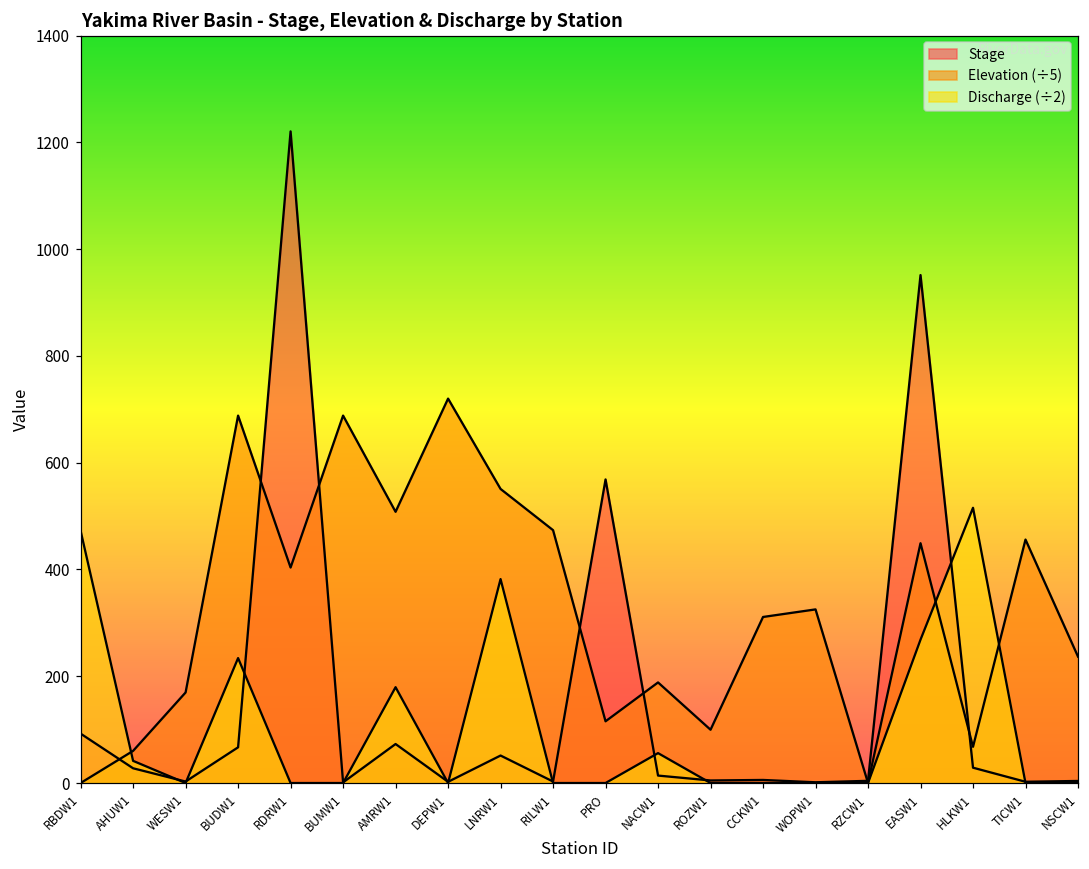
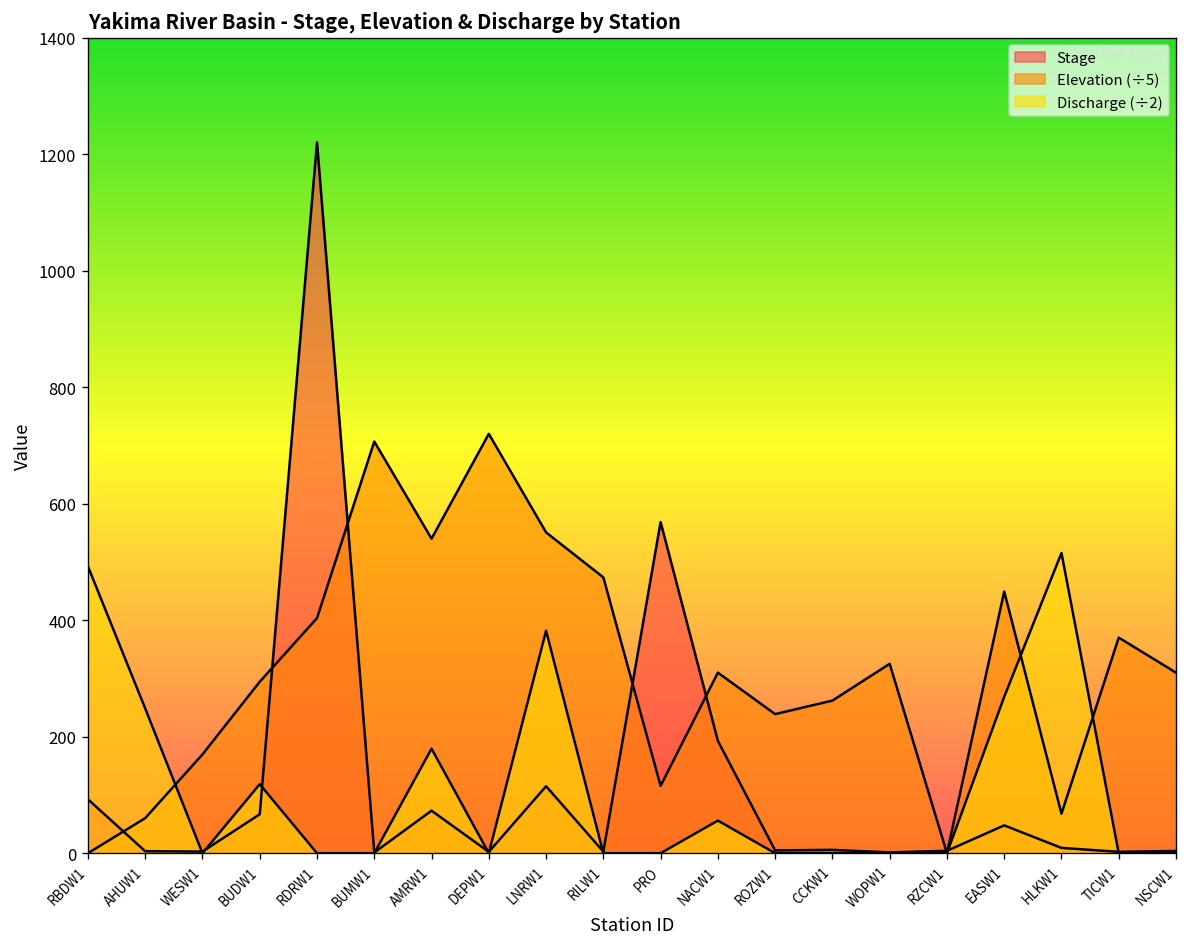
Discharge (÷2), RBDW1: 470 -> 490
Stage, AHUW1: 30 -> 0
Discharge (÷2), AHUW1: 40 -> 250
Elevation (÷5), BUDW1: 690 -> 290
Discharge (÷2), BUDW1: 230 -> 120
Elevation (÷5), BUMW1: 690 -> 710
Elevation (÷5), AMRW1: 510 -> 540
Stage, LNRW1: 50 -> 120
Stage, NACW1: 10 -> 190
Elevation (÷5), NACW1: 190 -> 310
Elevation (÷5), ROZW1: 100 -> 240
Elevation (÷5), CCKW1: 310 -> 260
Stage, EASW1: 950 -> 50
Stage, HLKW1: 30 -> 10
Elevation (÷5), TICW1: 460 -> 370
Elevation (÷5), NSCW1: 240 -> 310
